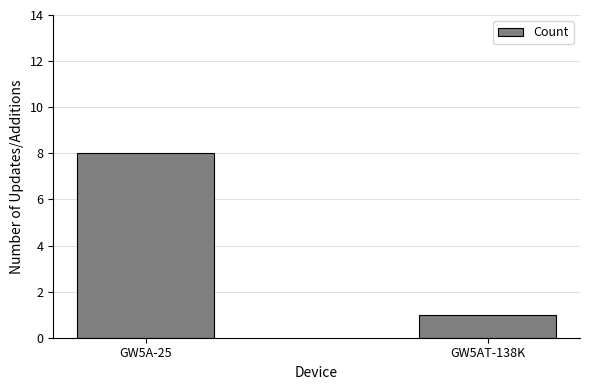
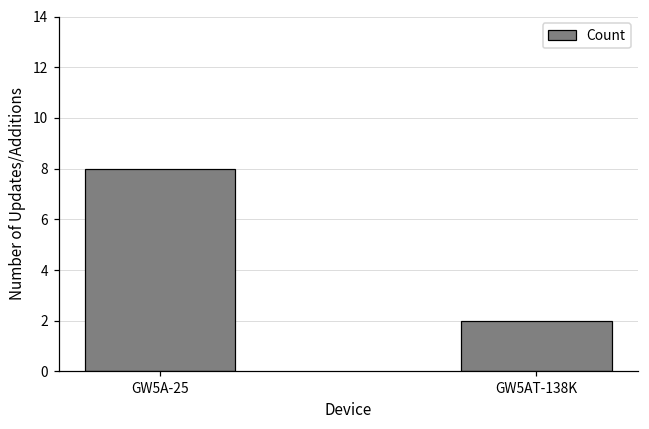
GW5AT-138K: 1 -> 2
